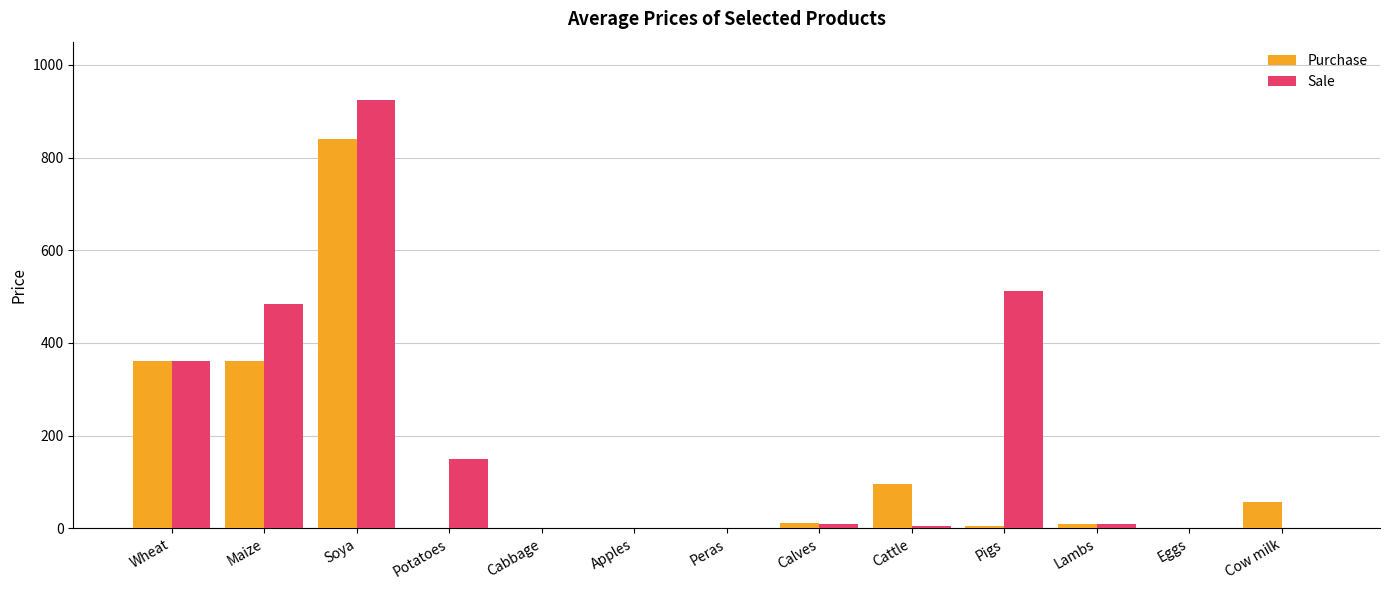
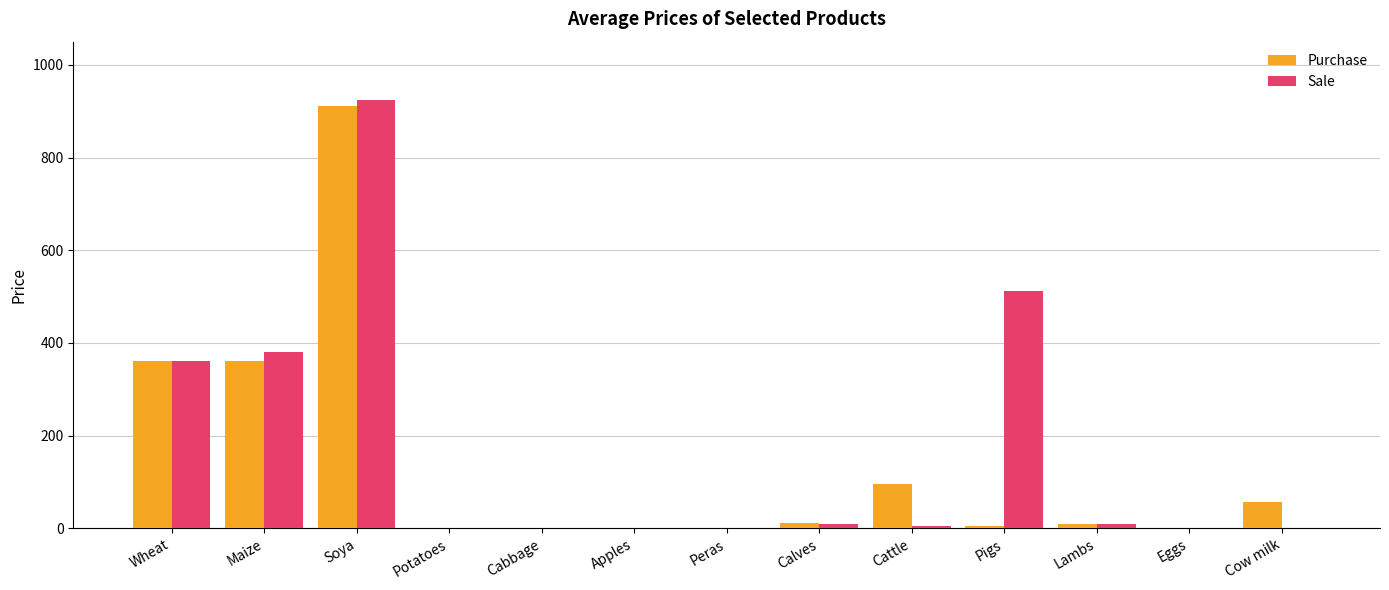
Sale, Maize: 480 -> 380
Purchase, Soya: 840 -> 910
Sale, Potatoes: 150 -> 0
